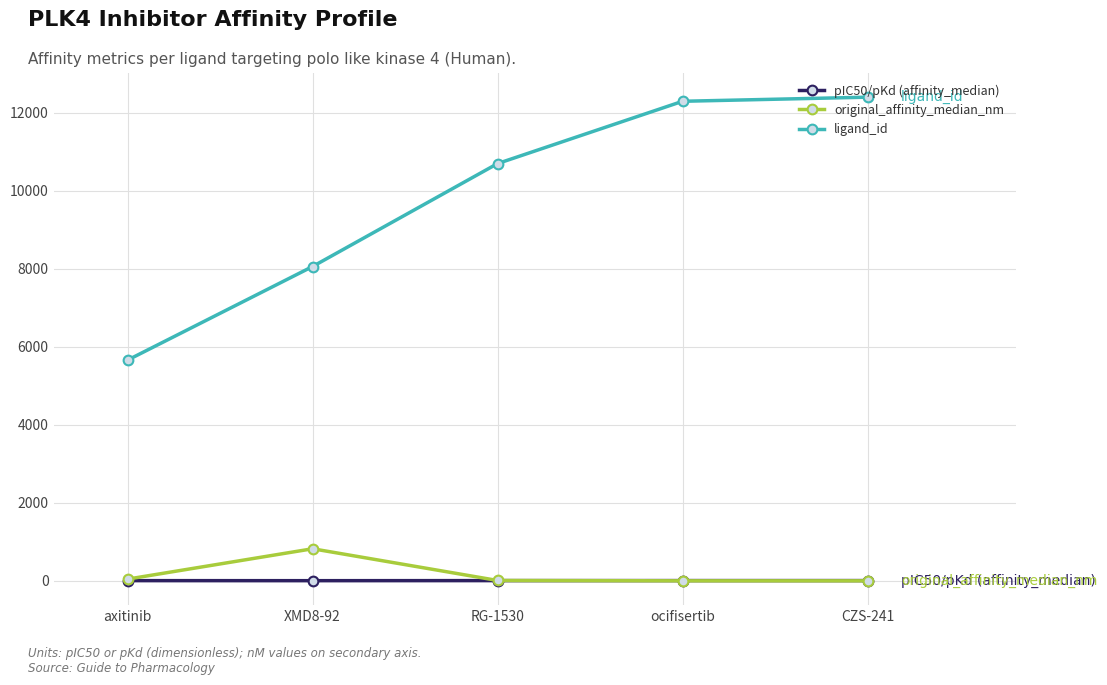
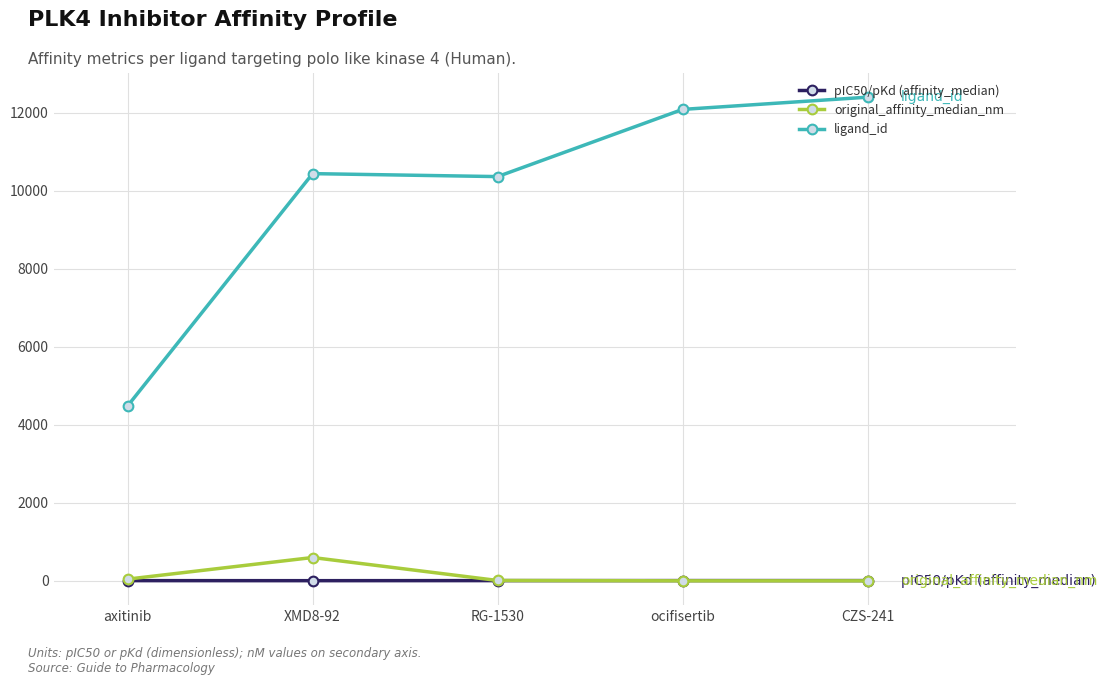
ligand_id, axitinib: 5700 -> 4500
original_affinity_median_nm, XMD8-92: 800 -> 600
ligand_id, XMD8-92: 8100 -> 10400
ligand_id, RG-1530: 10700 -> 10400
ligand_id, ocifisertib: 12300 -> 12100
